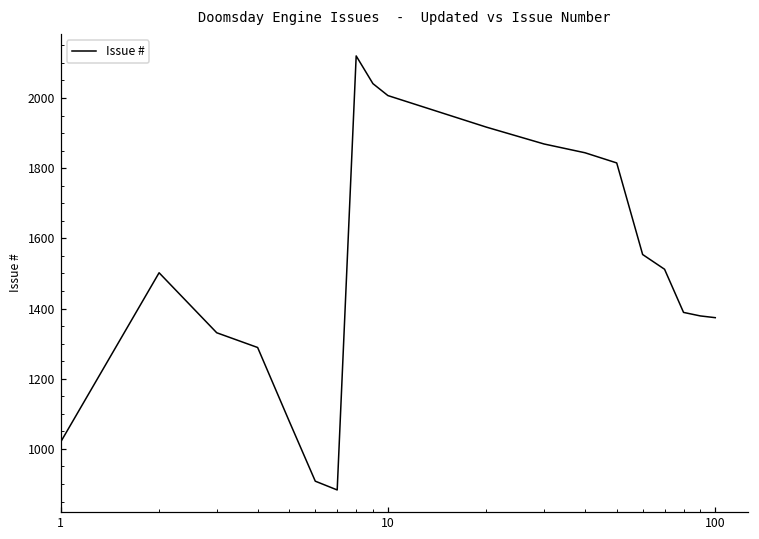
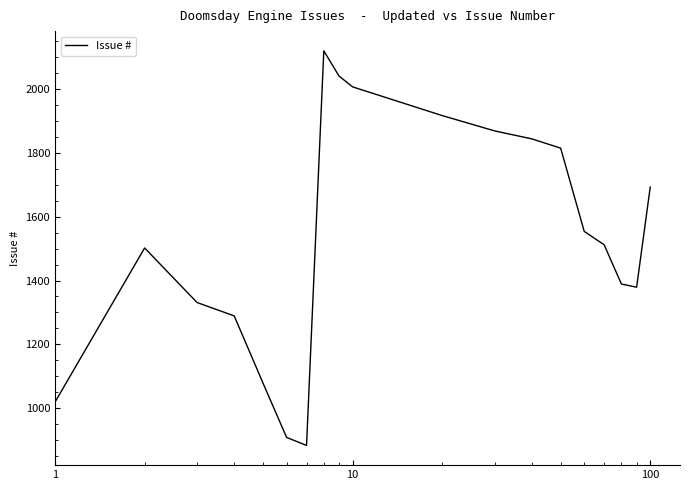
100: 1370 -> 1690
